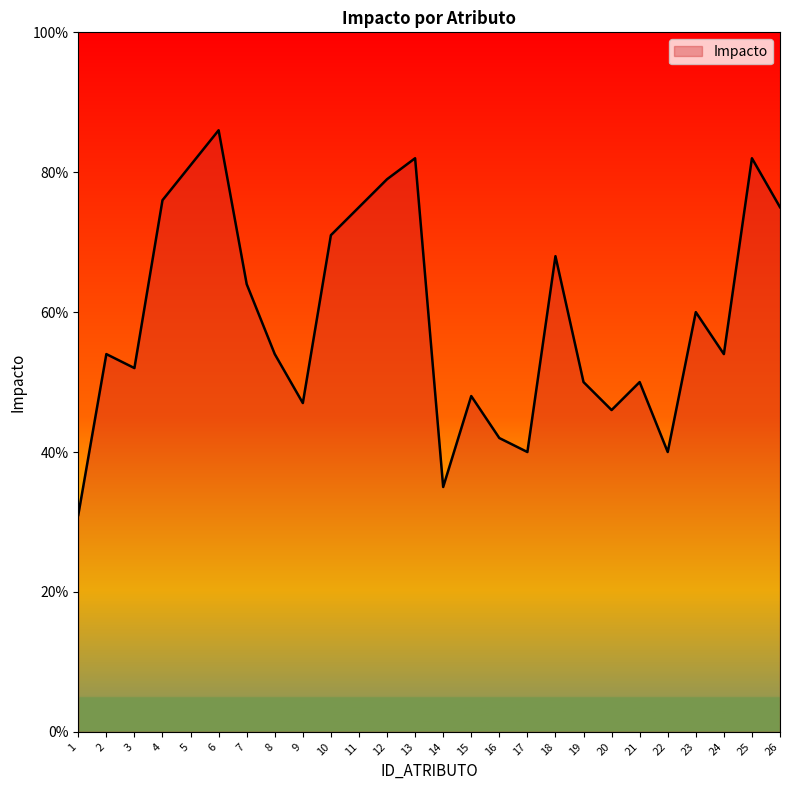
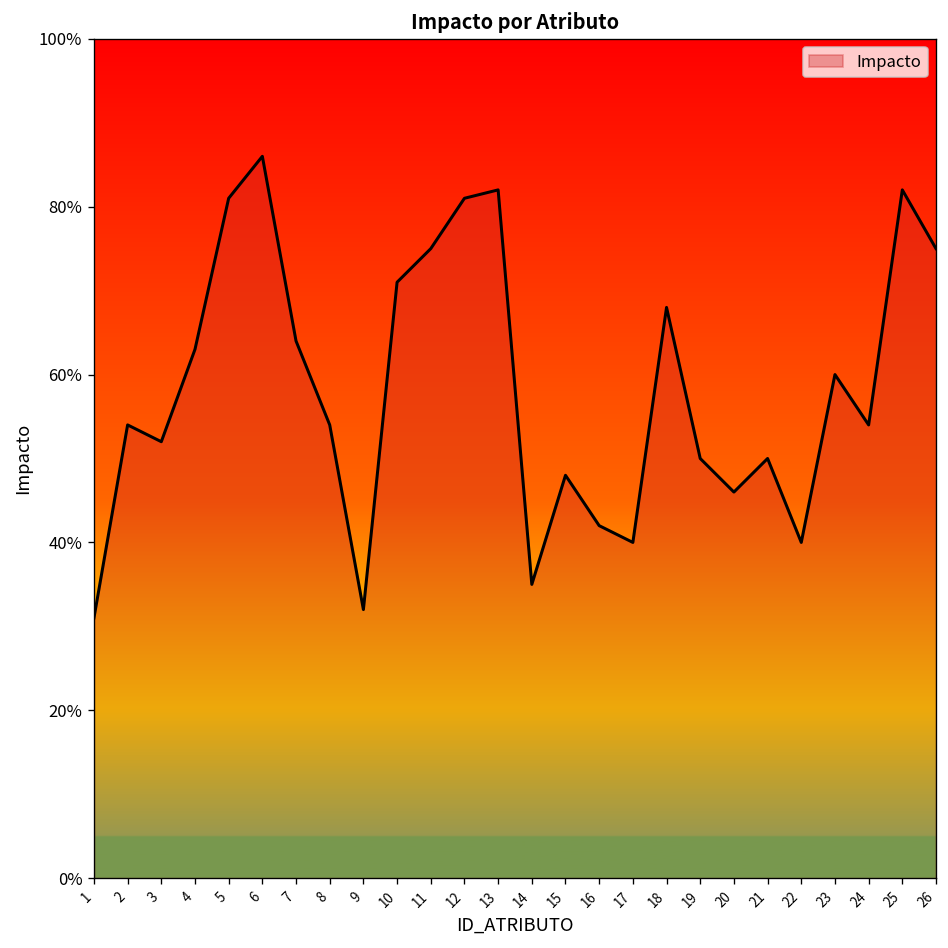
4: 76% -> 63%
9: 47% -> 32%
12: 79% -> 81%
